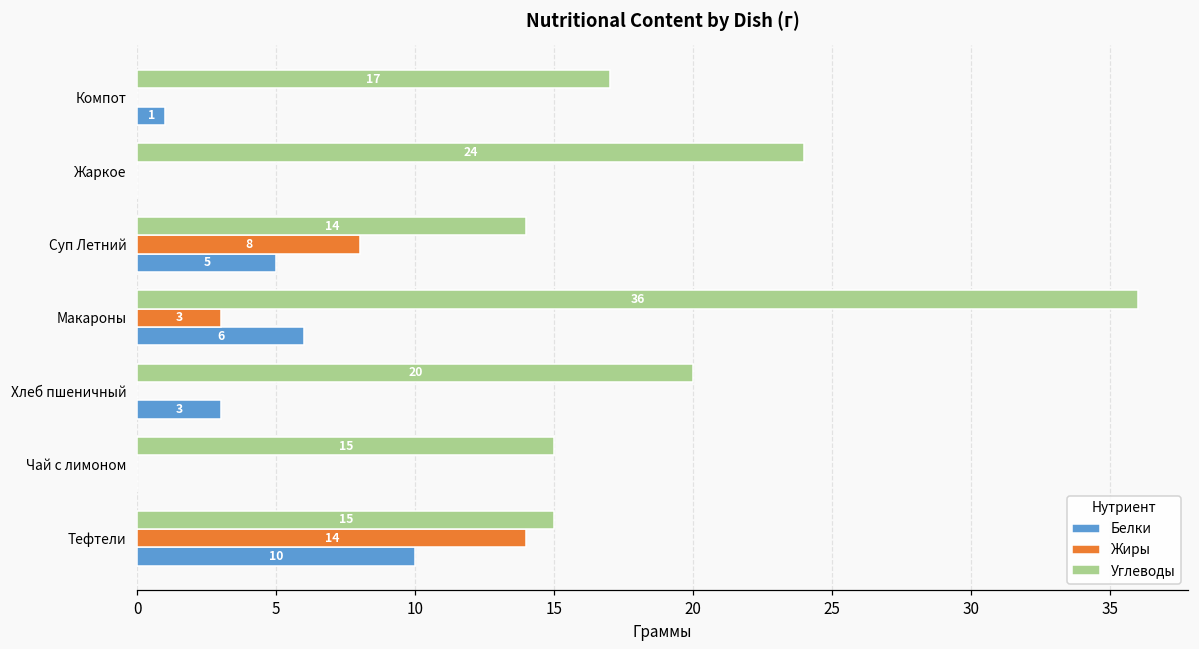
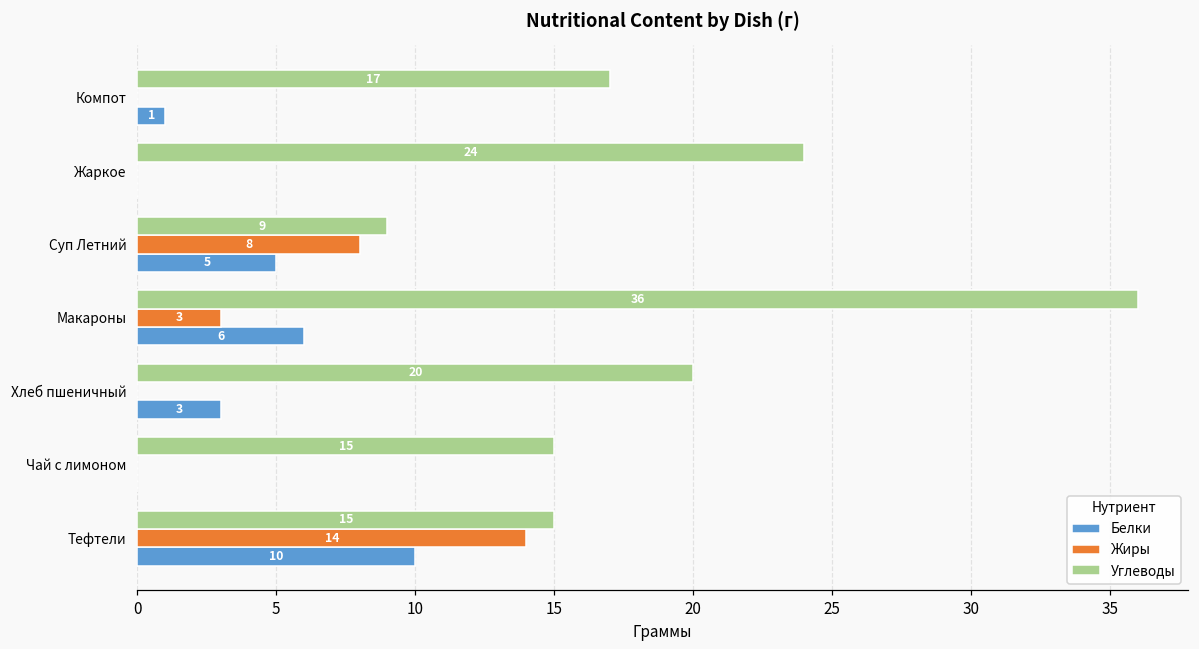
Углеводы, Суп Летний: 14 -> 9
